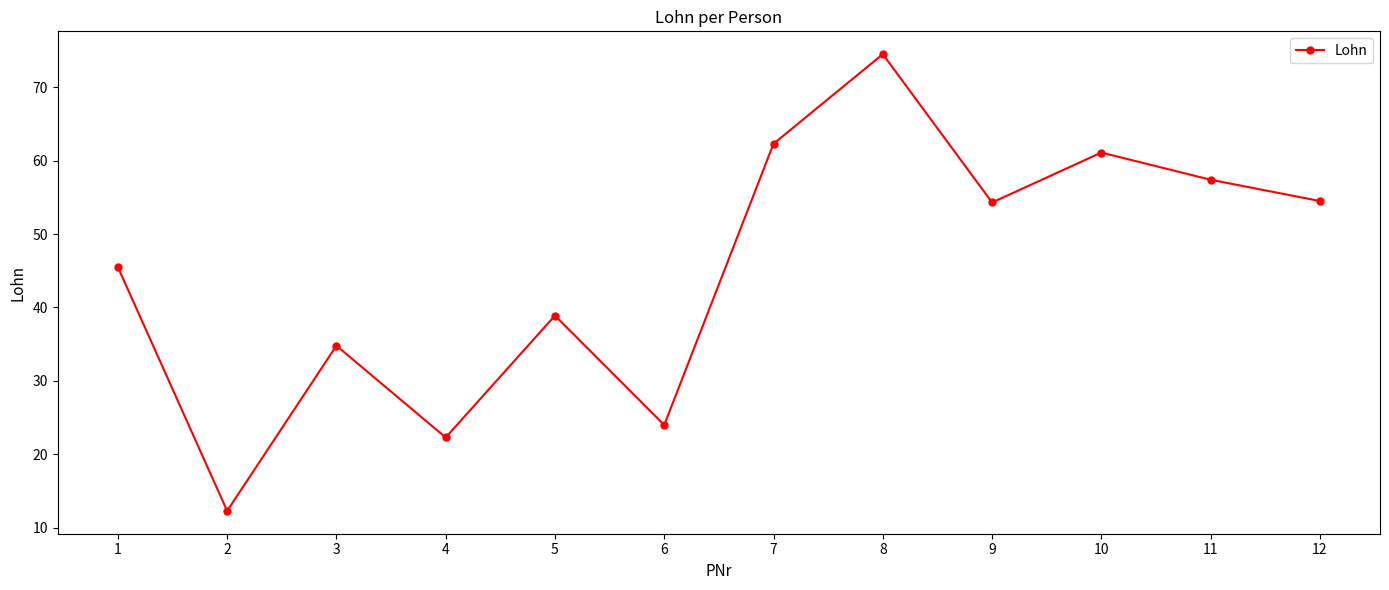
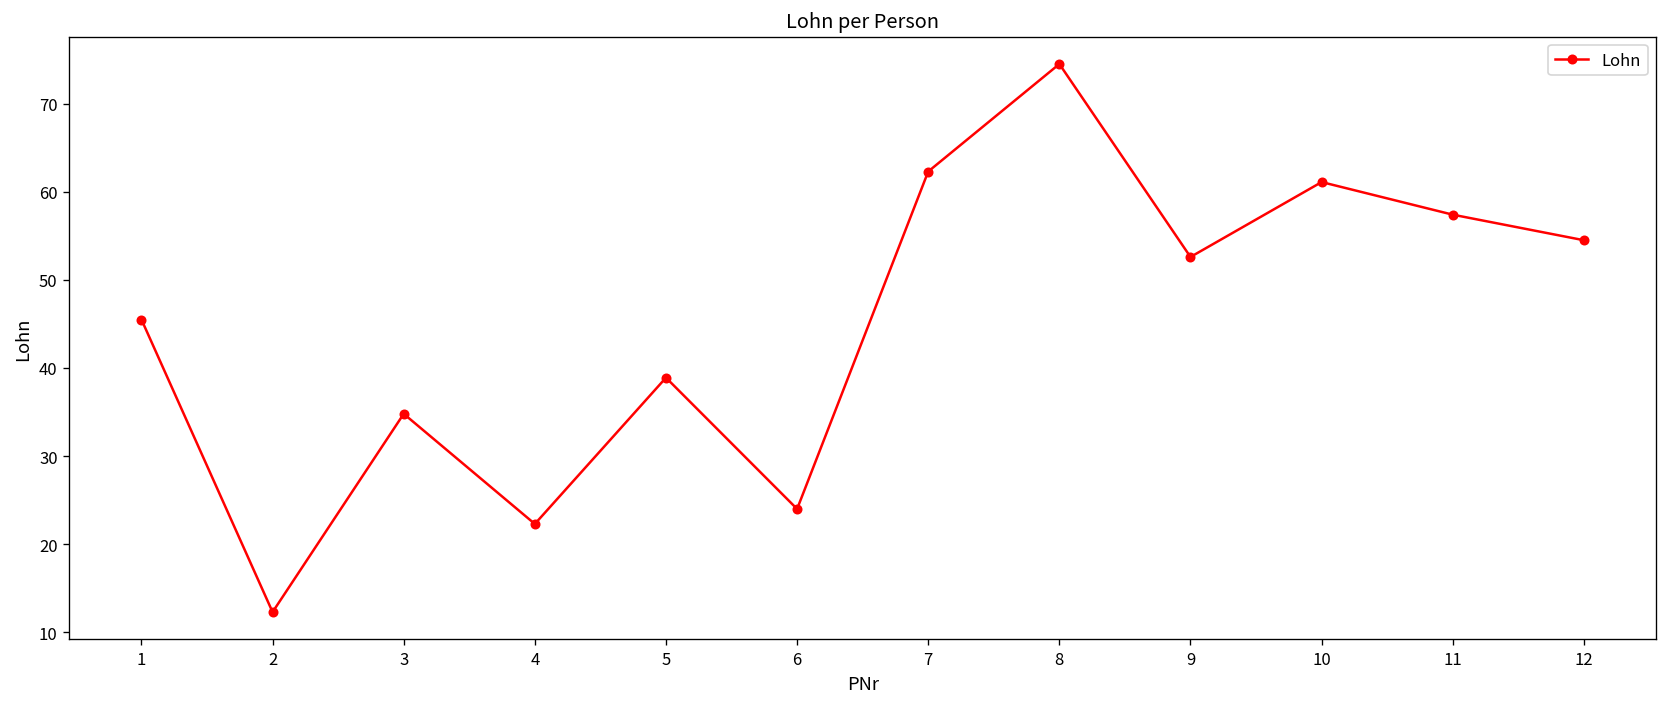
9: 54 -> 53
